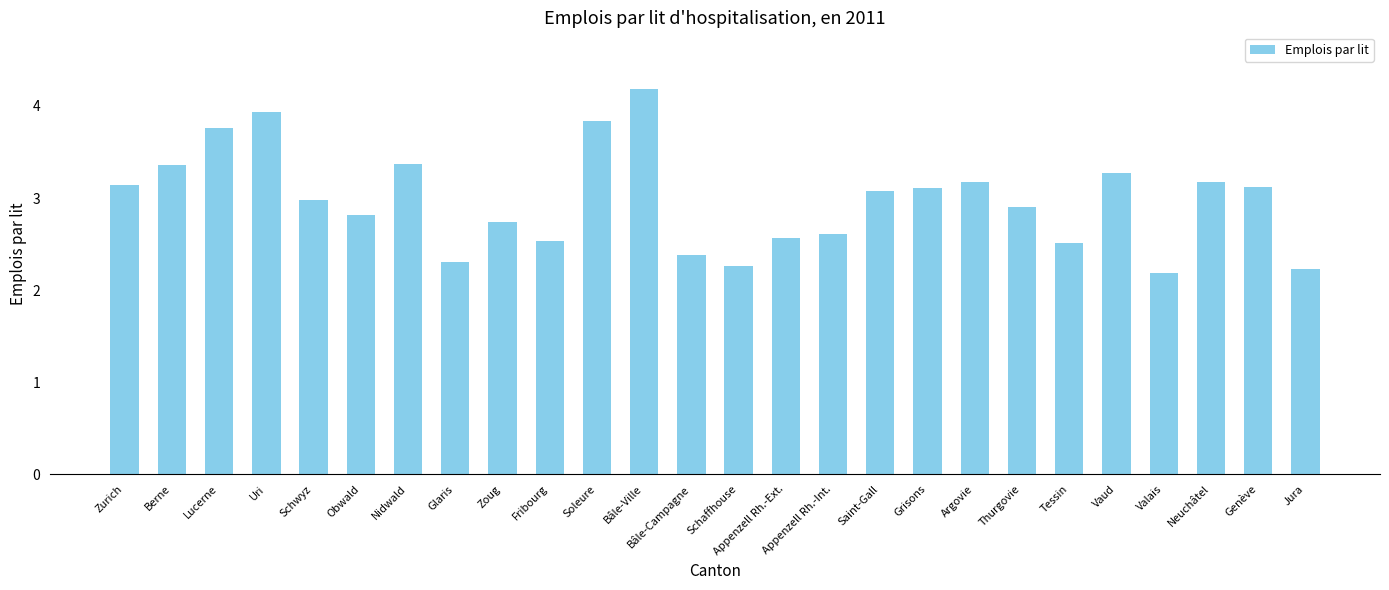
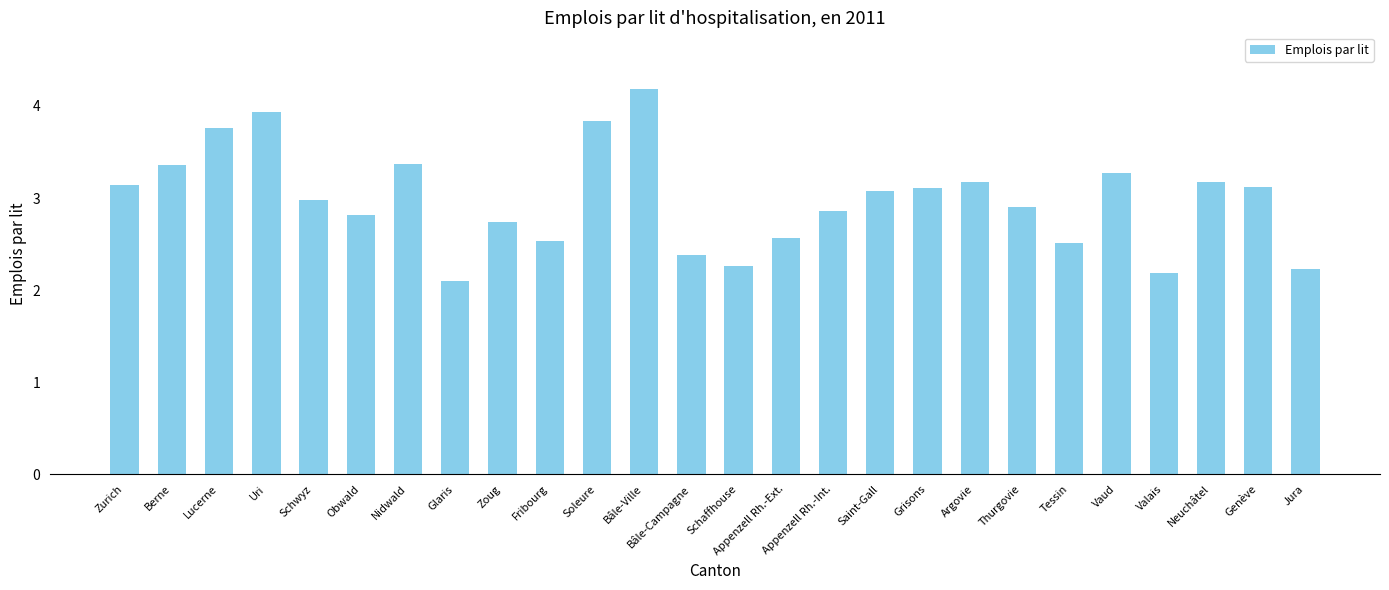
Glaris: 2.3 -> 2.1
Appenzell Rh.-Int.: 2.6 -> 2.9
